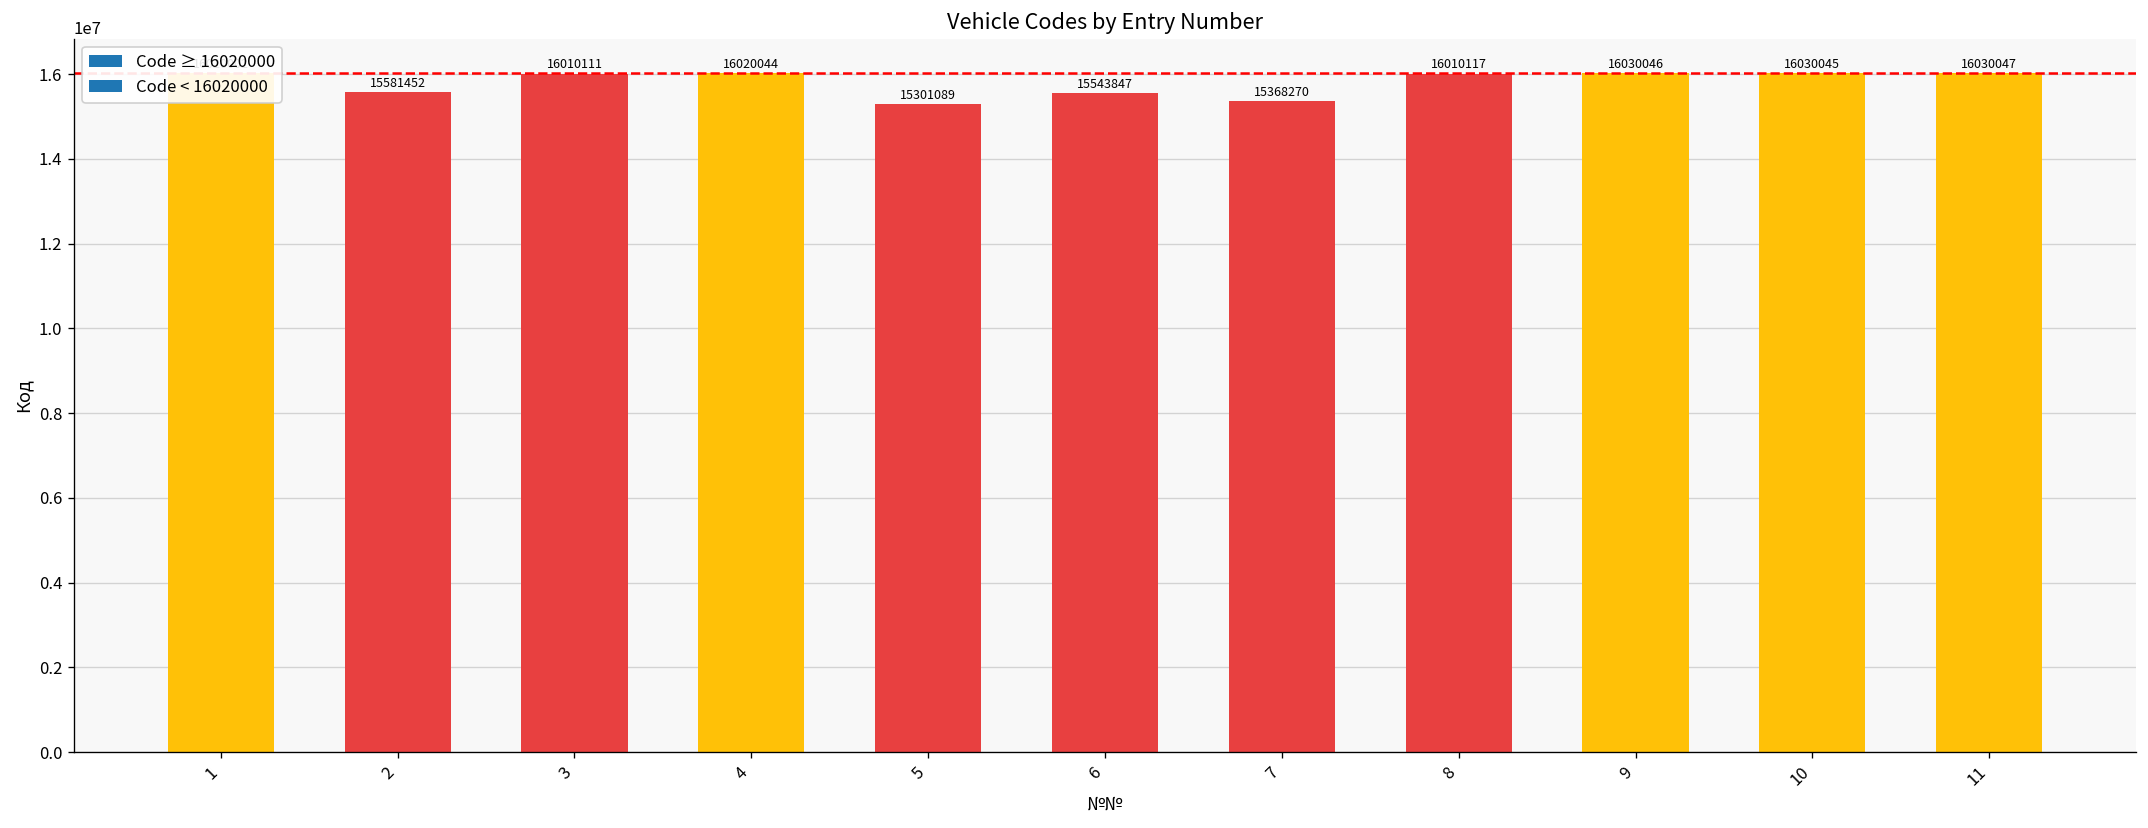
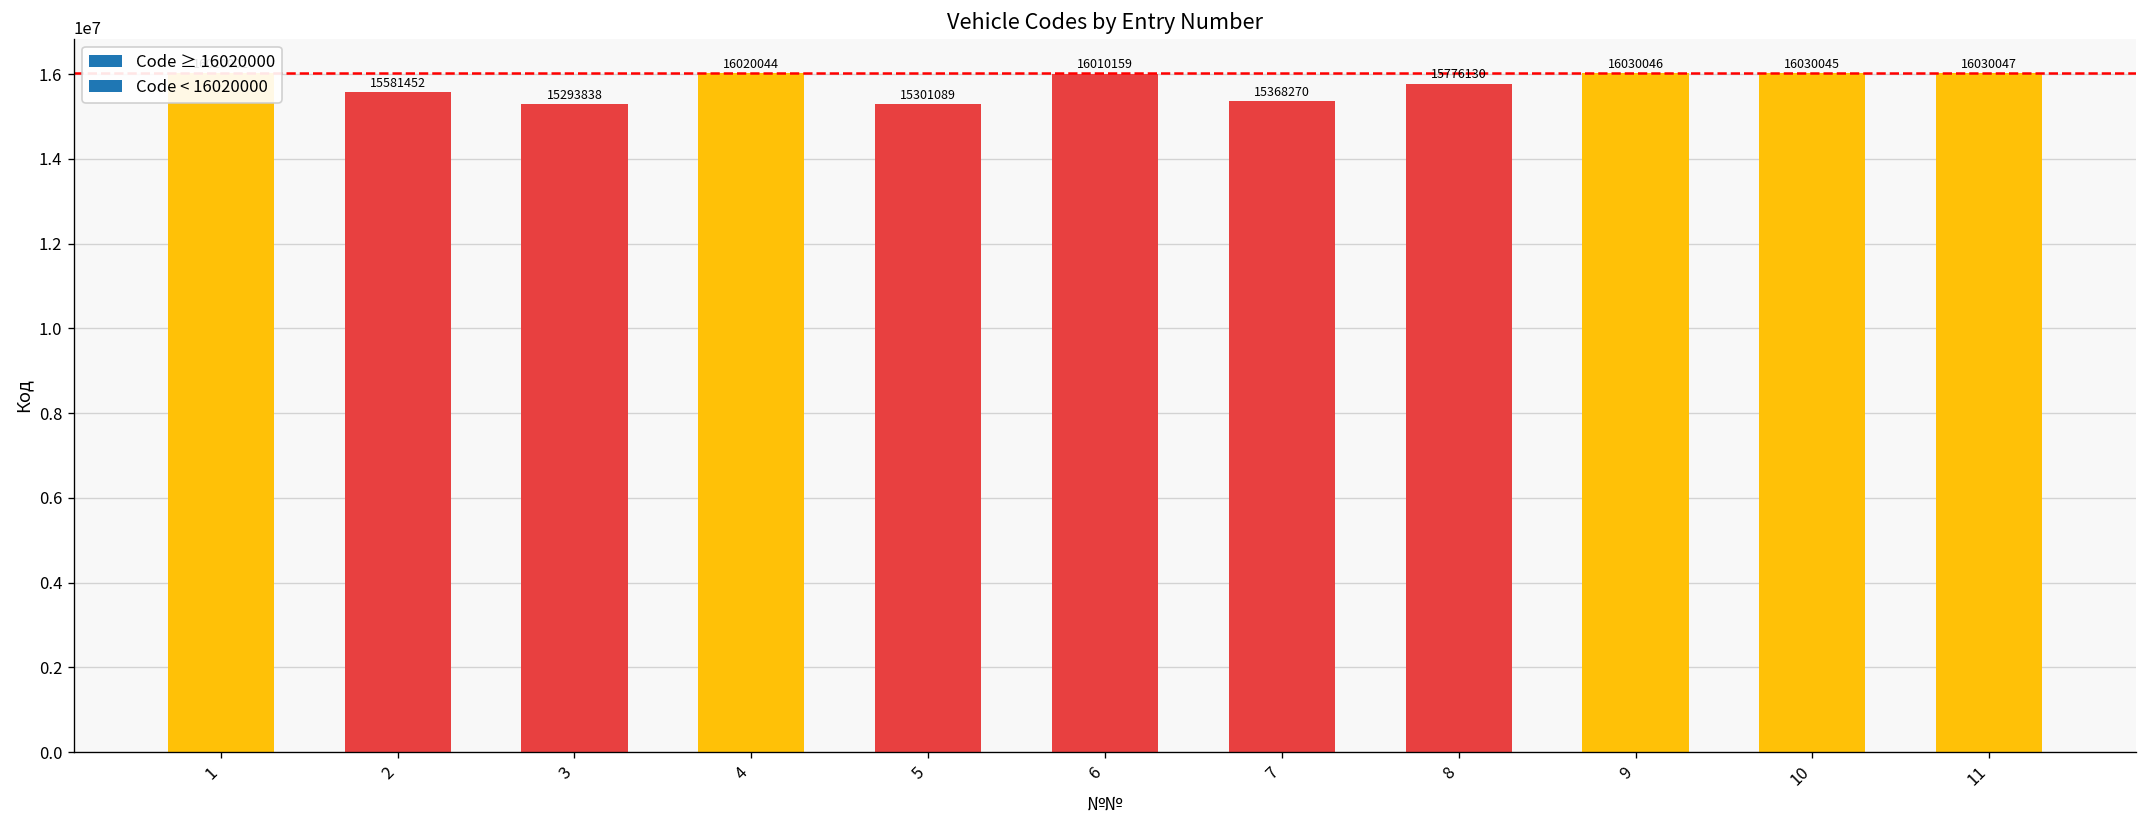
3: 16010111 -> 15293838
6: 15543847 -> 16010159
8: 16010117 -> 15776130
